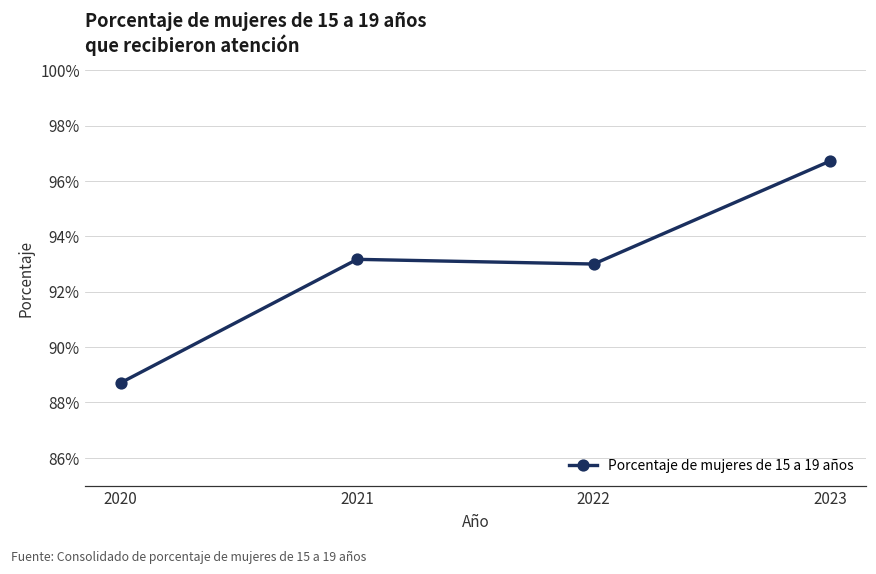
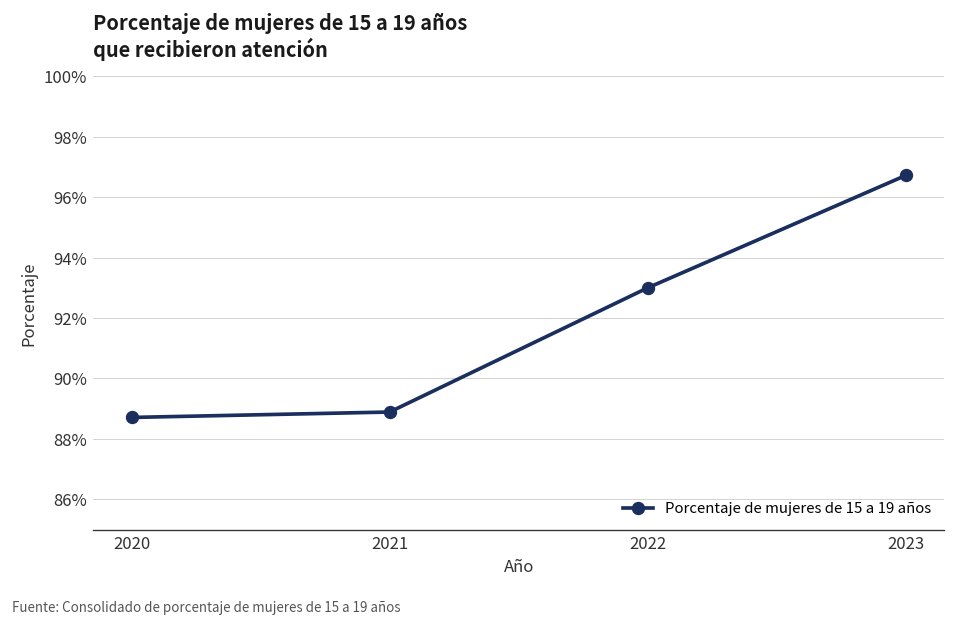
2021: 93.2% -> 88.9%
